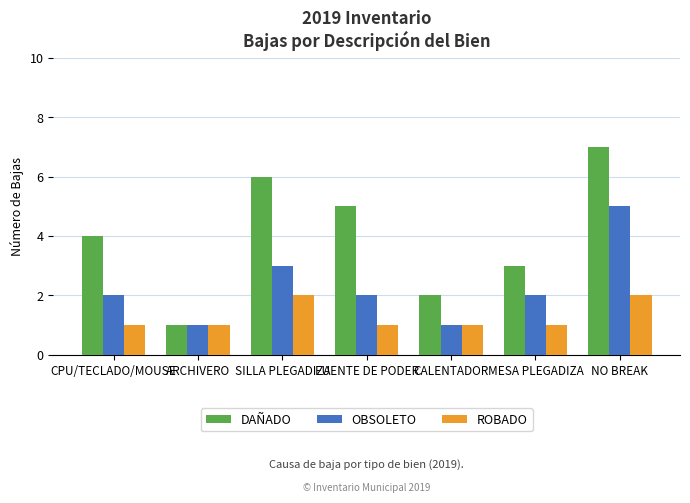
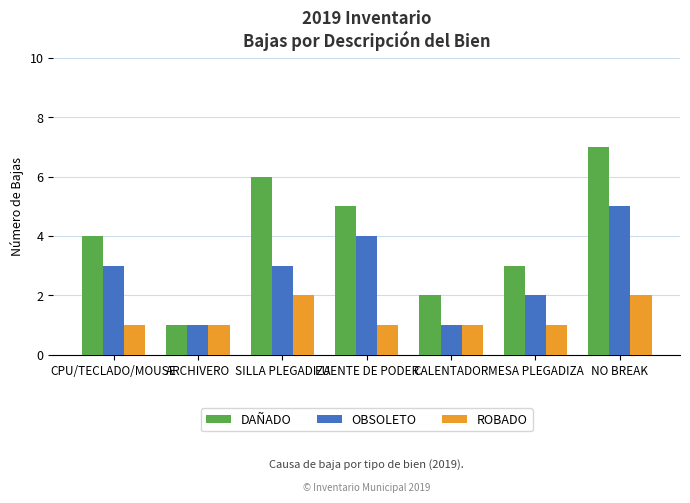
OBSOLETO, CPU/TECLADO/MOUSE: 2 -> 3
OBSOLETO, FUENTE DE PODER: 2 -> 4
